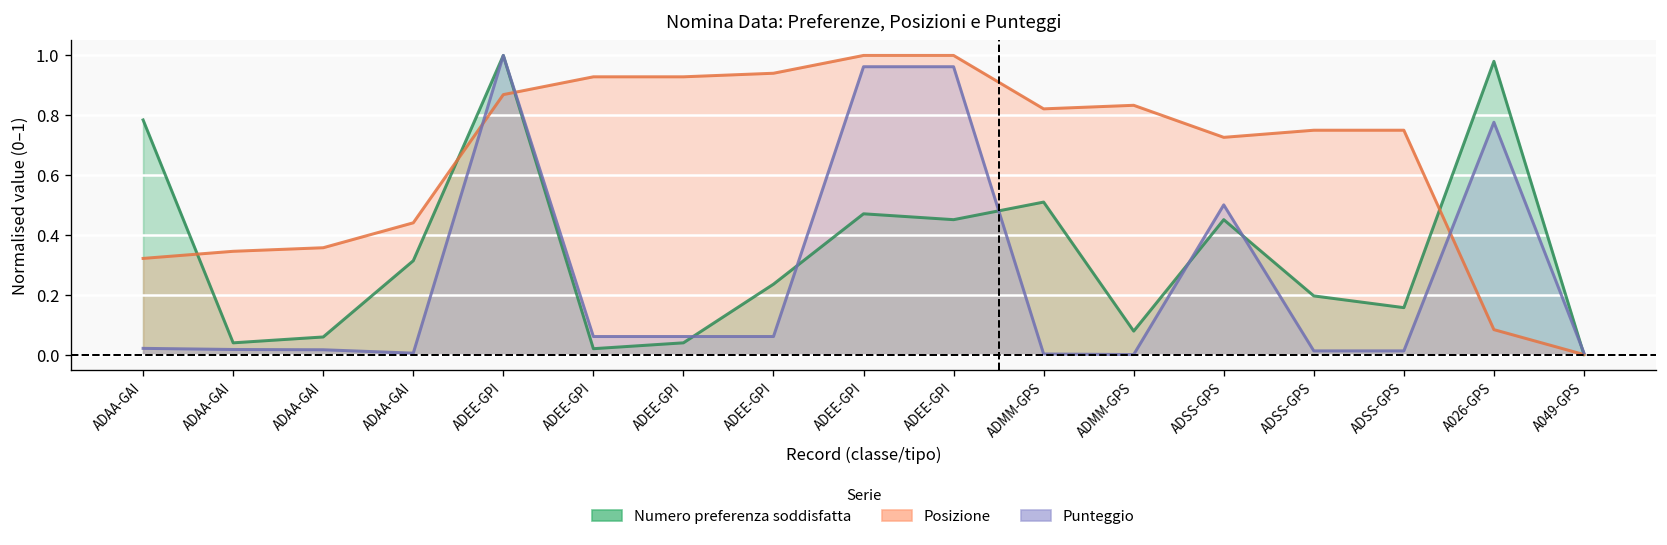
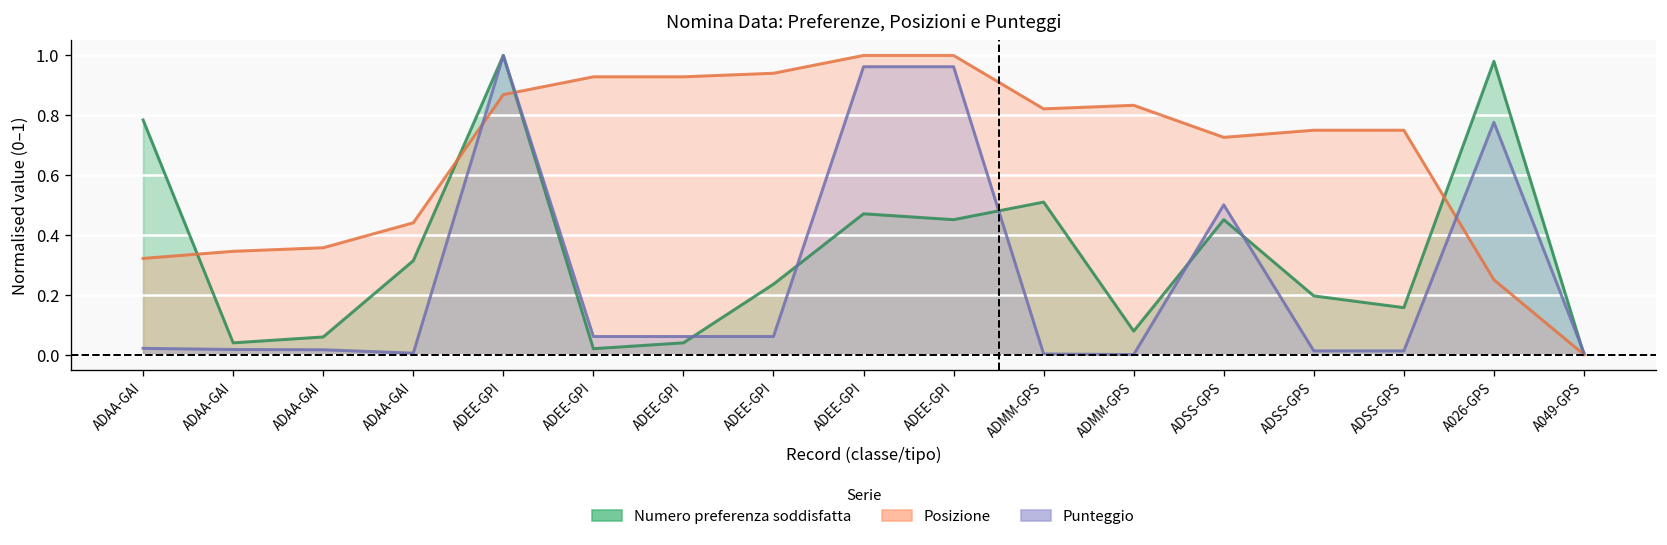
Posizione, A026-GPS: 0.08 -> 0.25
